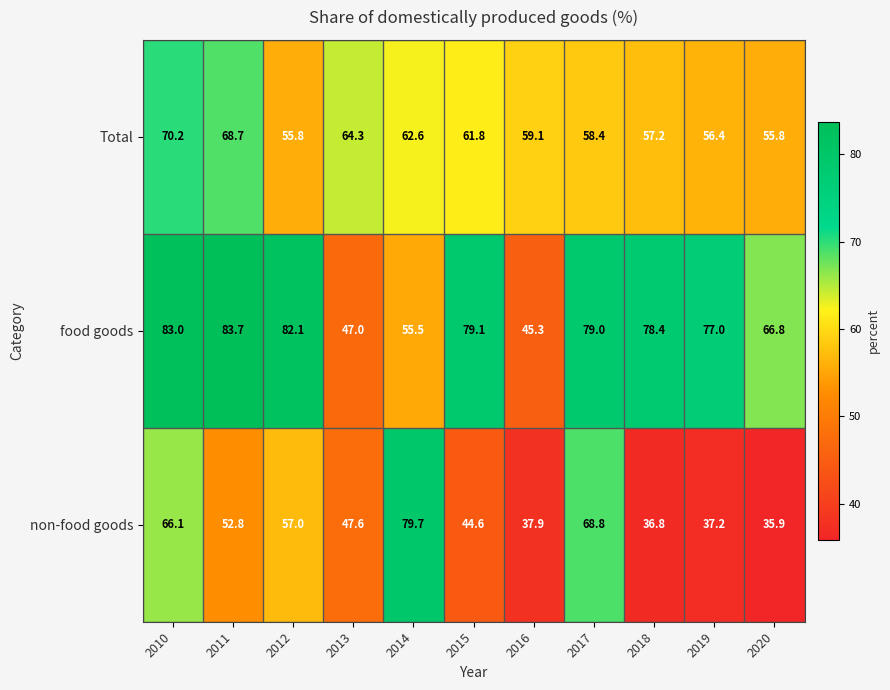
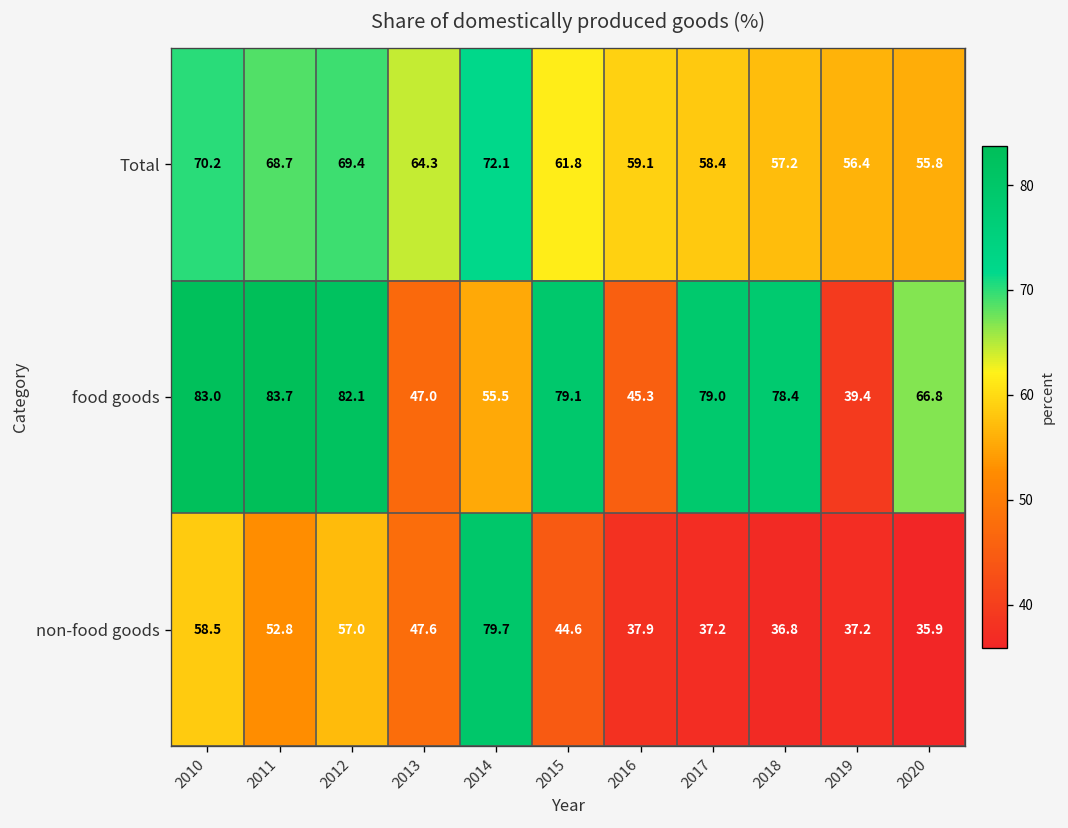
Total, 2012: 55.8 -> 69.4
Total, 2014: 62.6 -> 72.1
food goods, 2019: 77.0 -> 39.4
non-food goods, 2010: 66.1 -> 58.5
non-food goods, 2017: 68.8 -> 37.2
